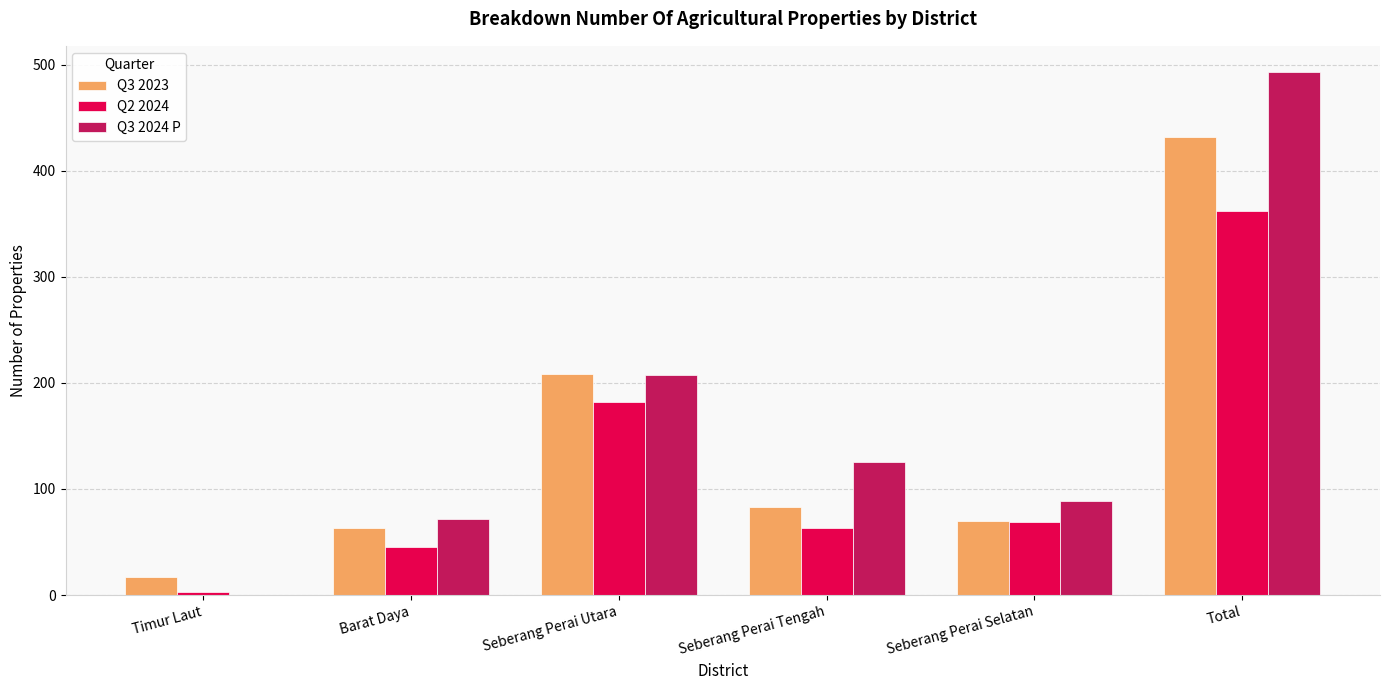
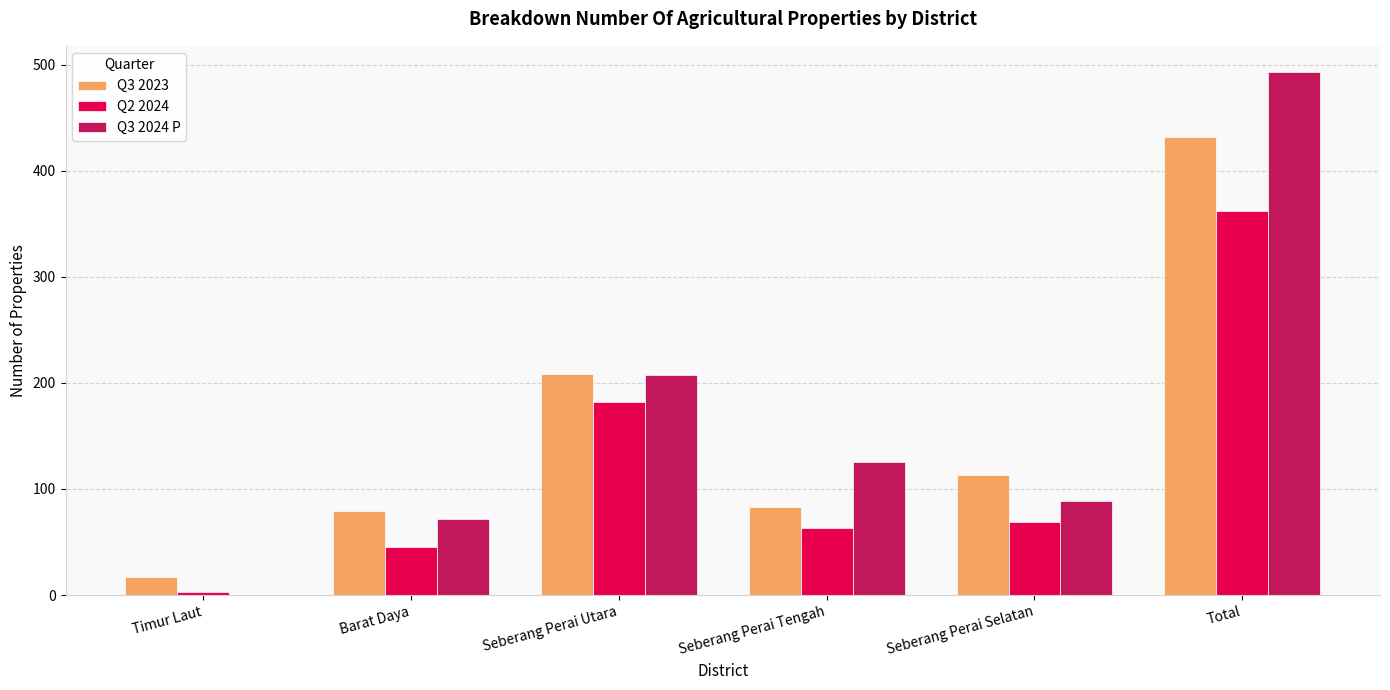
Q3 2023, Barat Daya: 63 -> 79
Q3 2023, Seberang Perai Selatan: 70 -> 113
